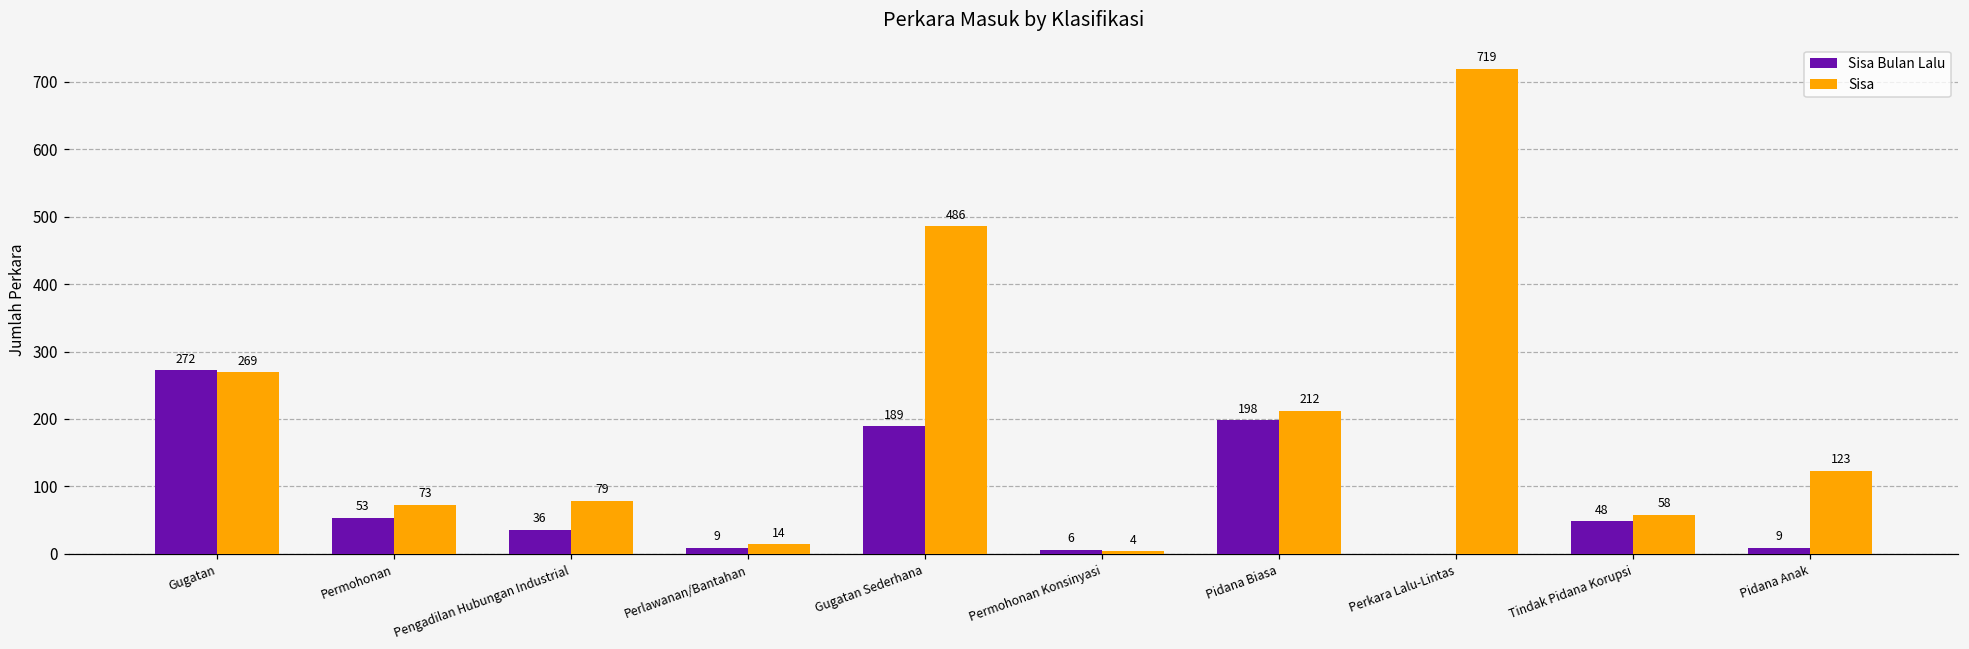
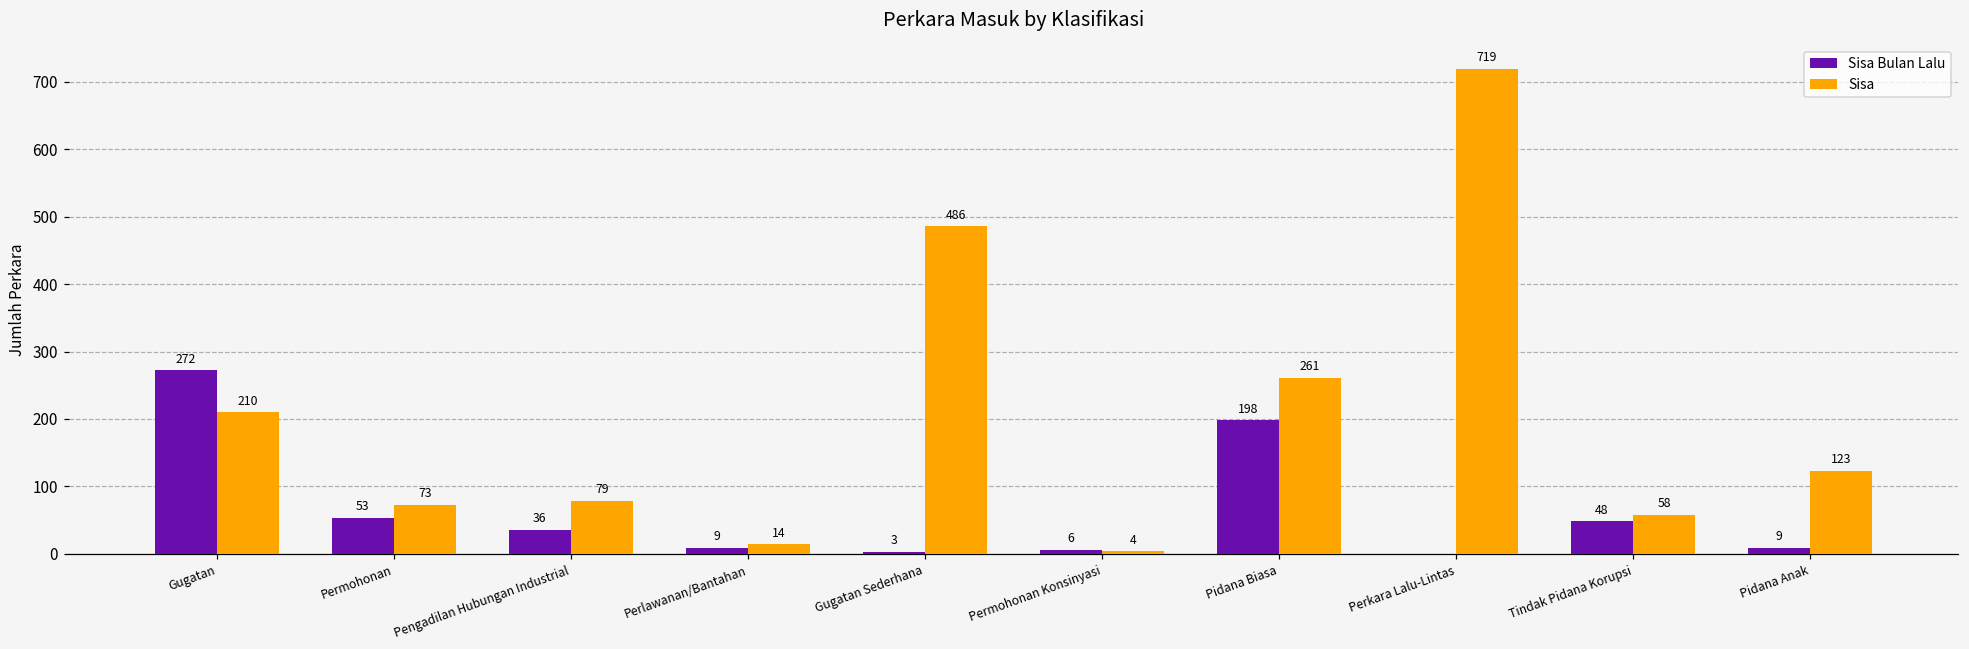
Sisa, Gugatan: 269 -> 210
Sisa Bulan Lalu, Gugatan Sederhana: 189 -> 3
Sisa, Pidana Biasa: 212 -> 261
